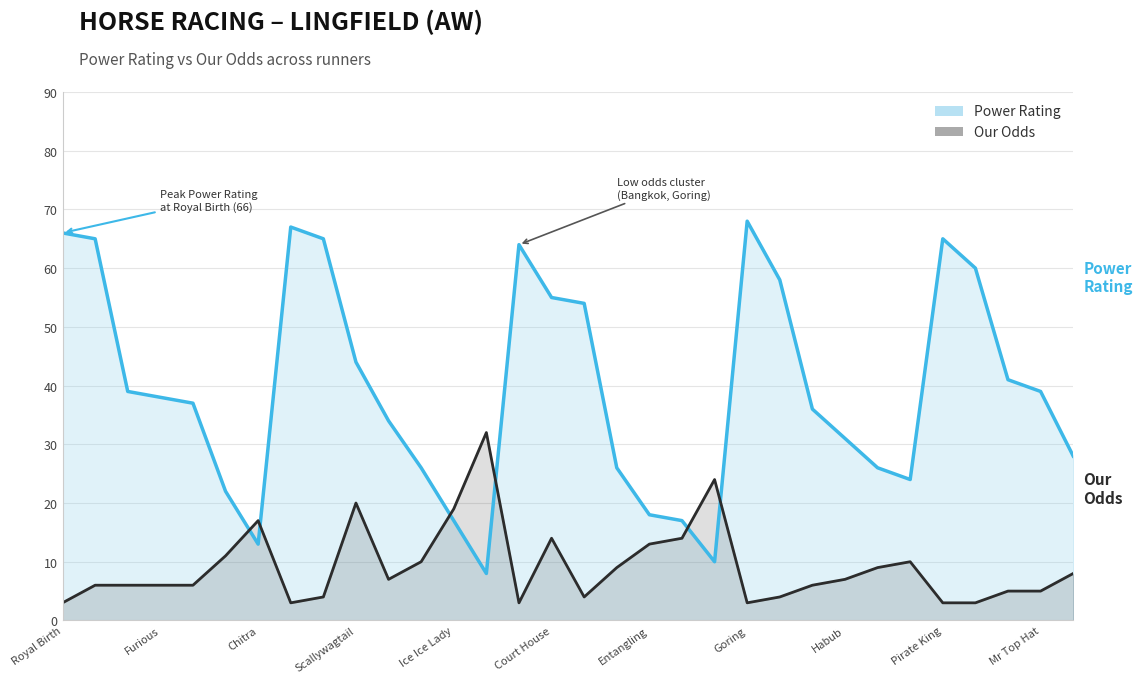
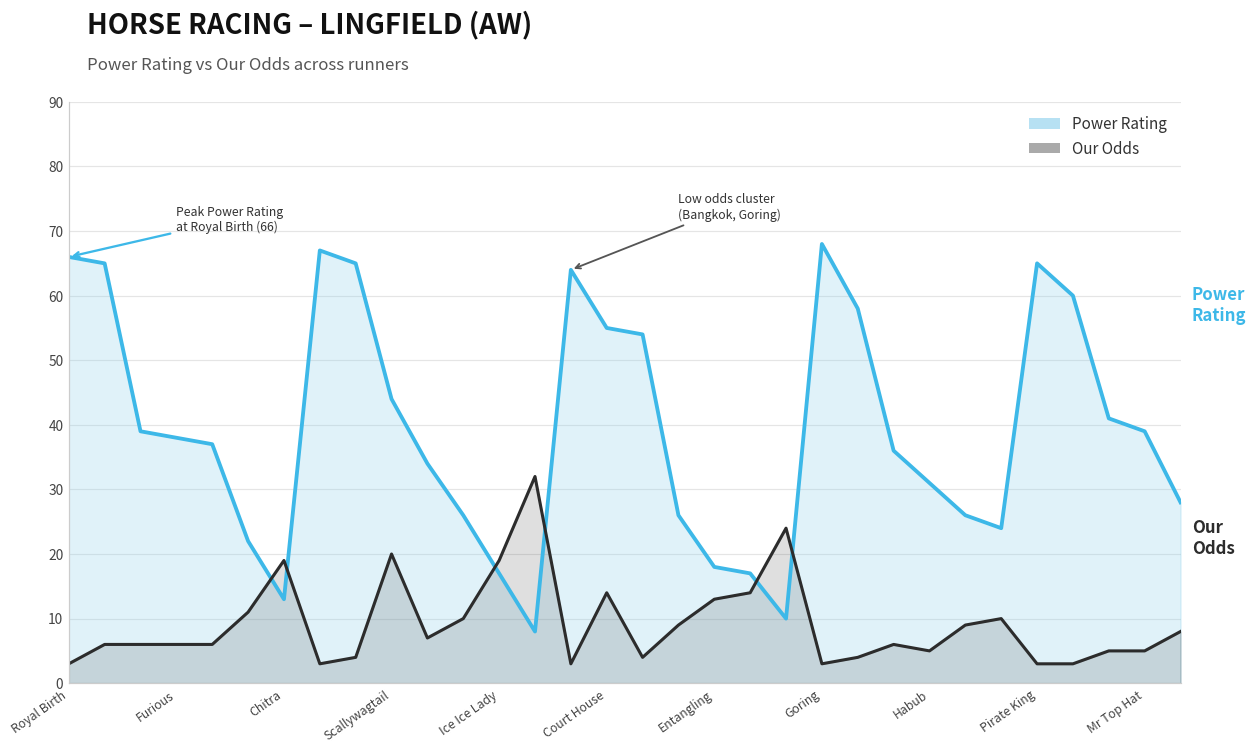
Our Odds, Chitra: 17 -> 19
Our Odds, Habub: 7 -> 5
